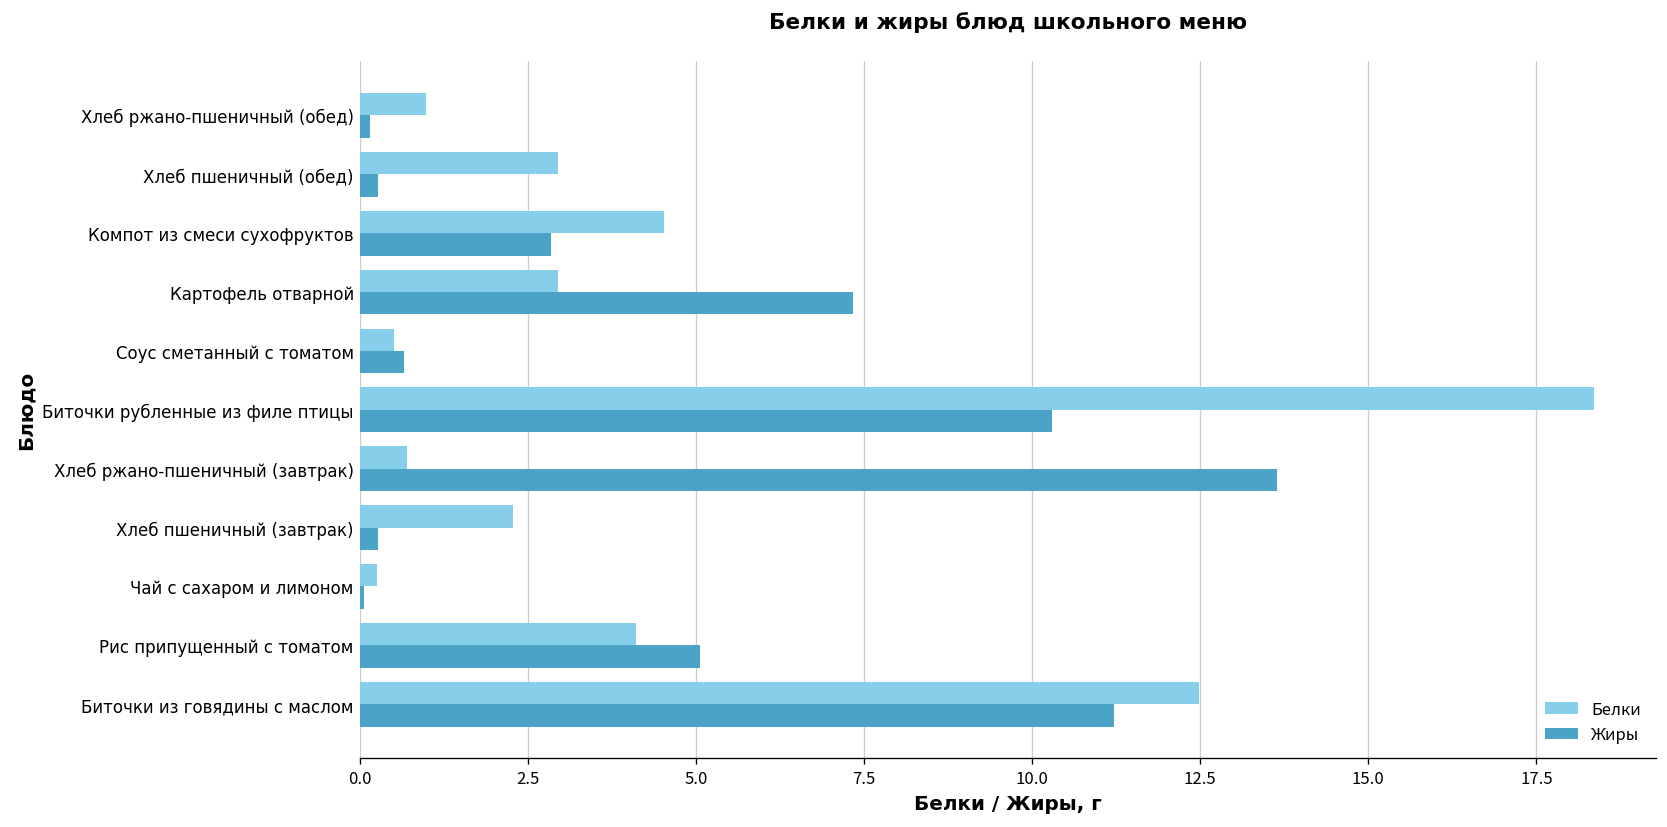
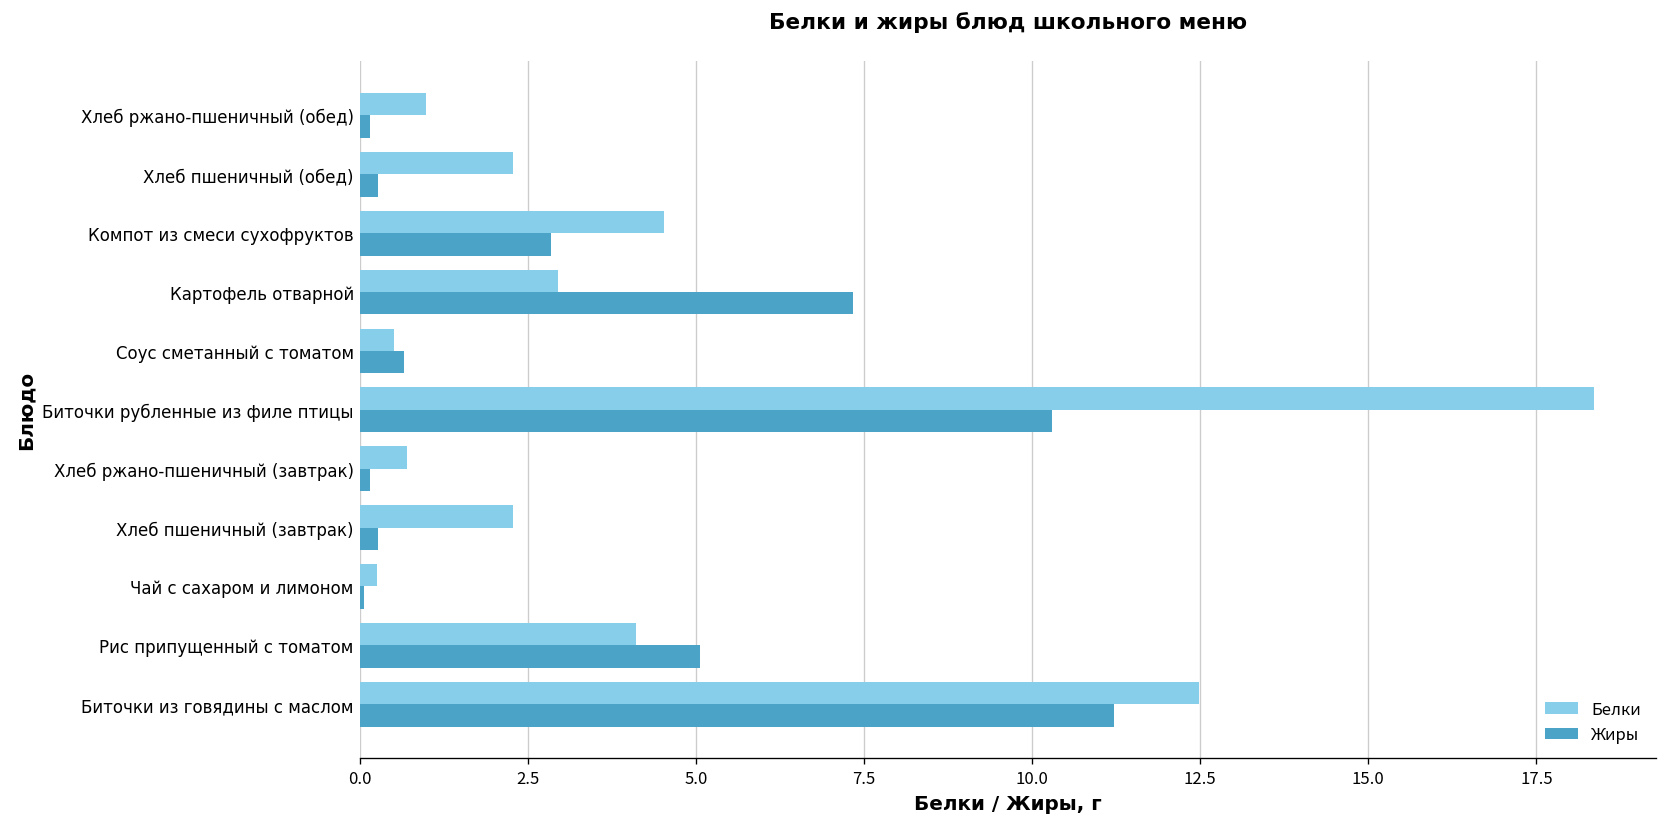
Белки, Хлеб пшеничный (обед): 3.0 -> 2.3
Жиры, Хлеб ржано-пшеничный (завтрак): 13.6 -> 0.2
